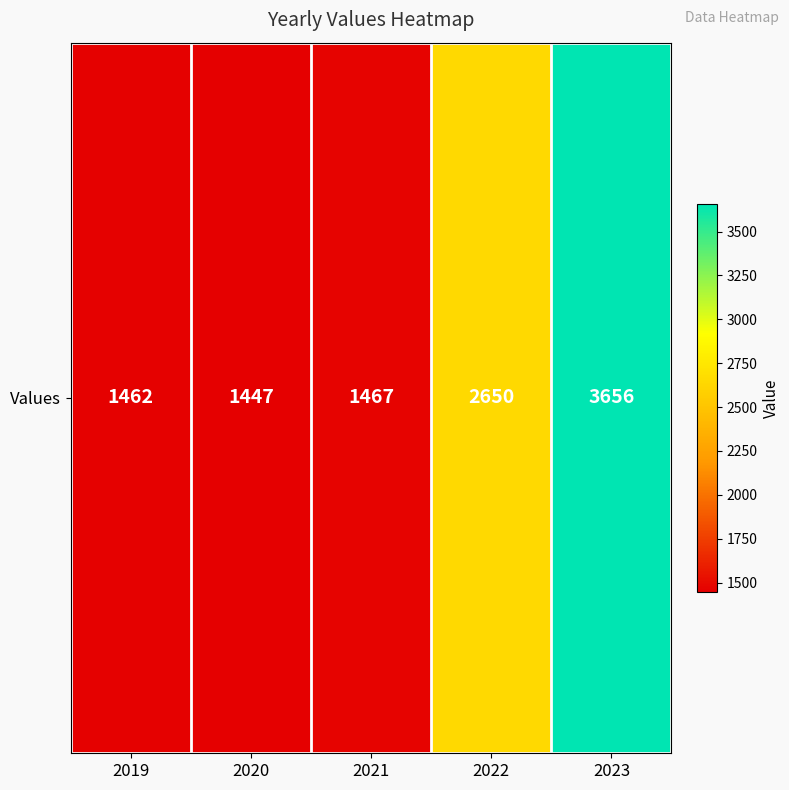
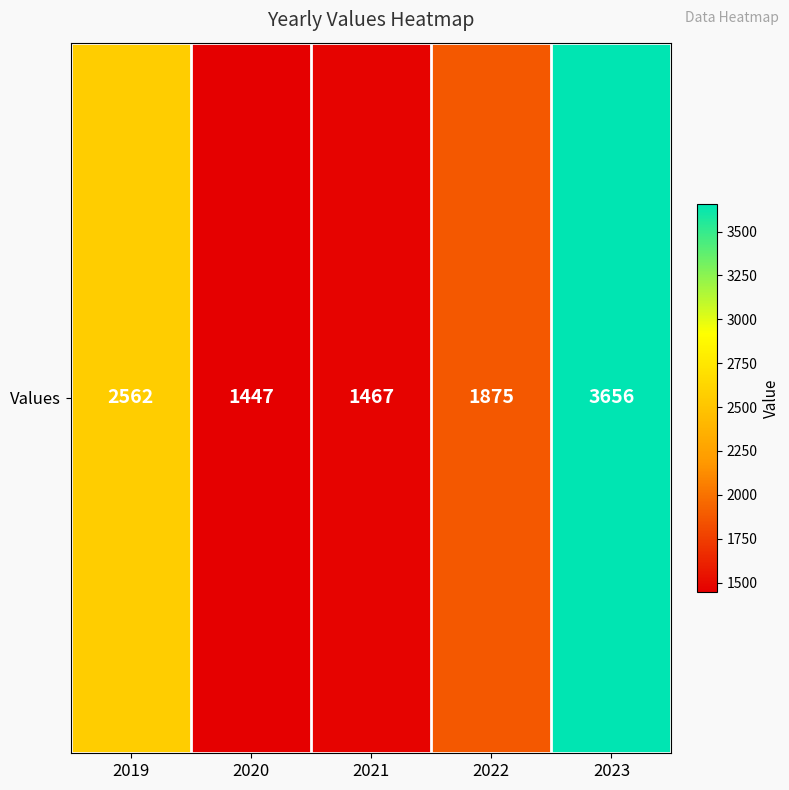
Values, 2019: 1462 -> 2562
Values, 2022: 2650 -> 1875
